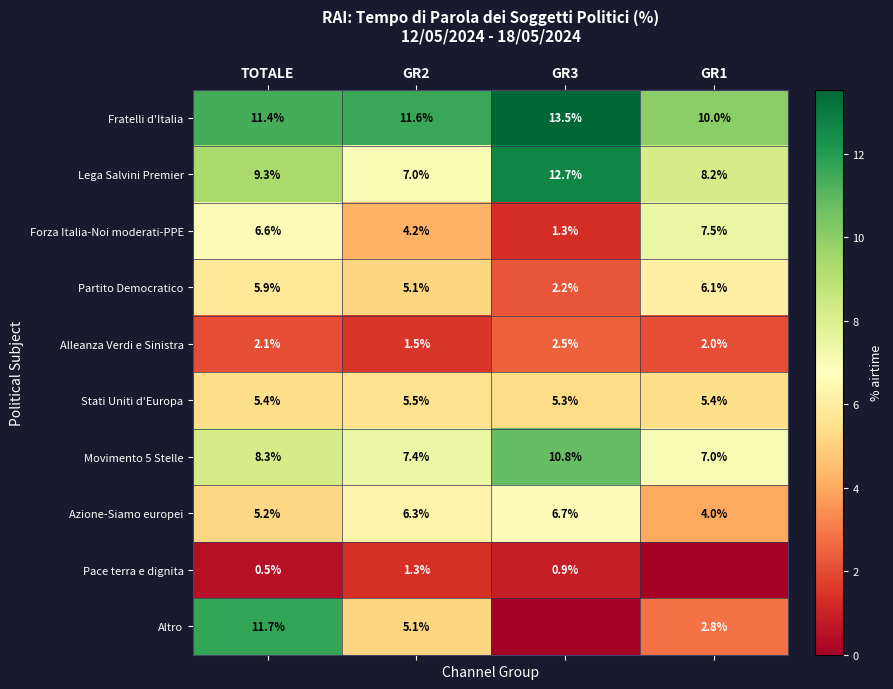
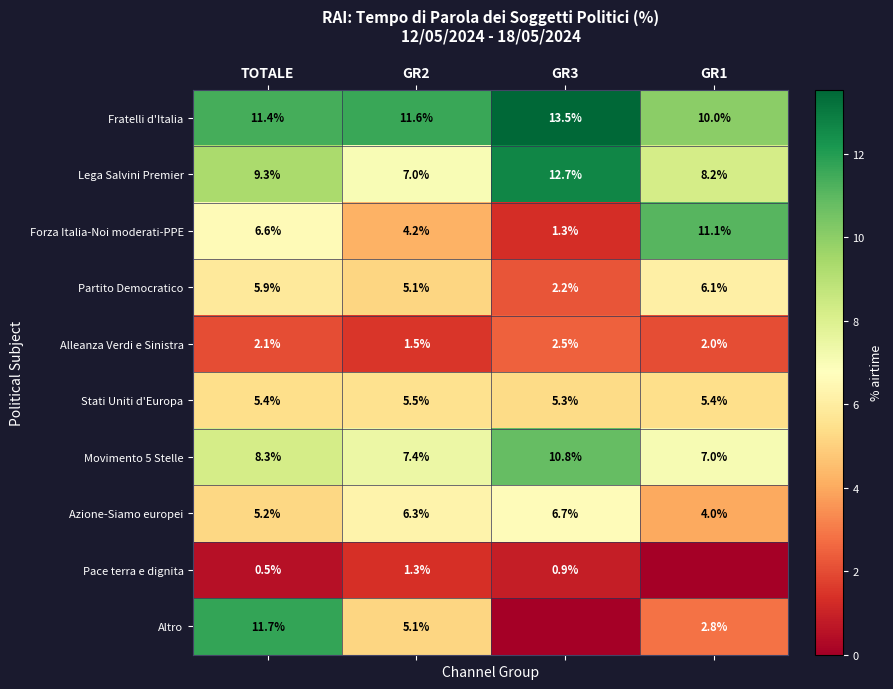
Forza Italia-Noi moderati-PPE, GR1: 7.5% -> 11.1%
